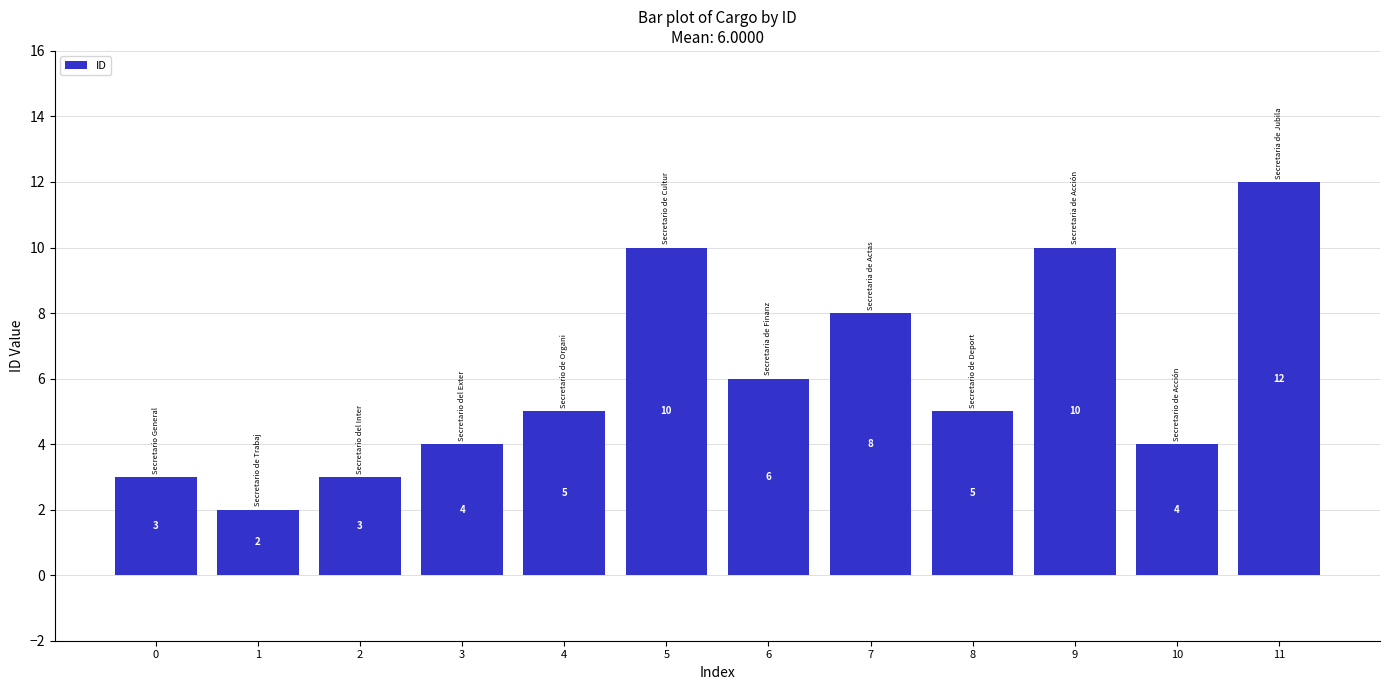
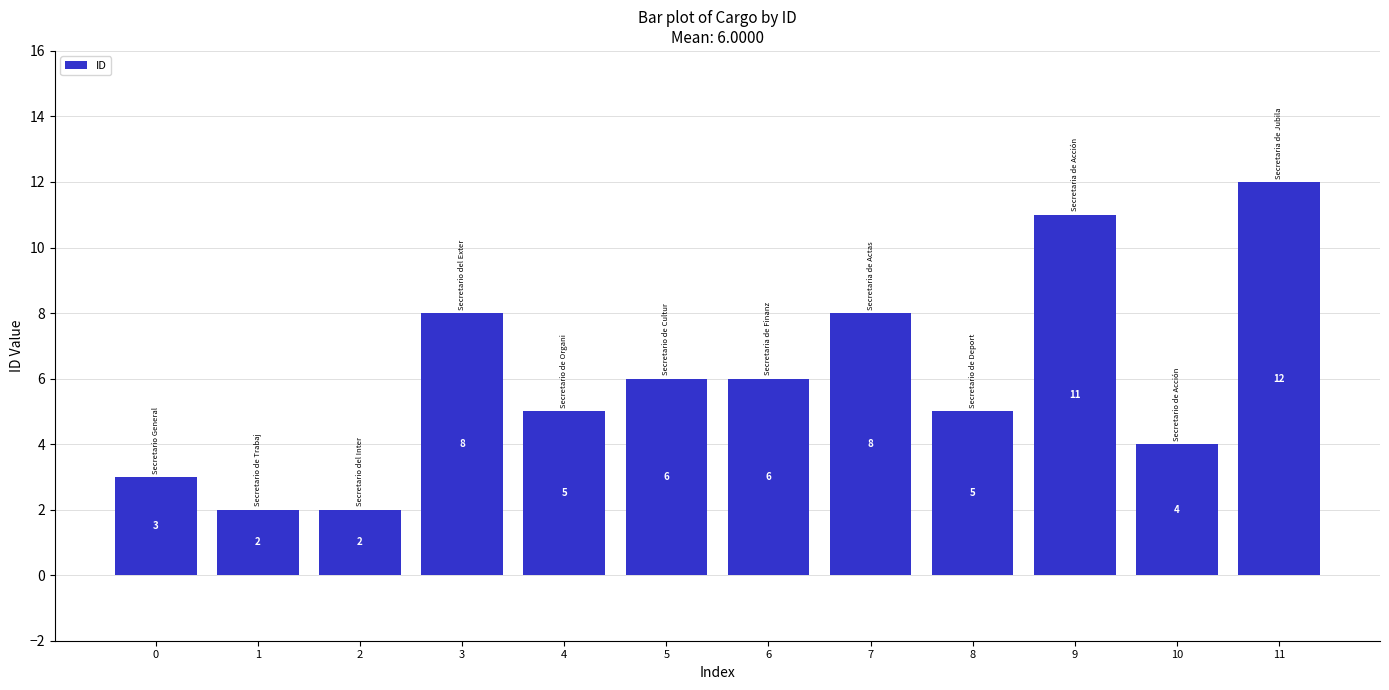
2: 3 -> 2
3: 4 -> 8
5: 10 -> 6
9: 10 -> 11
